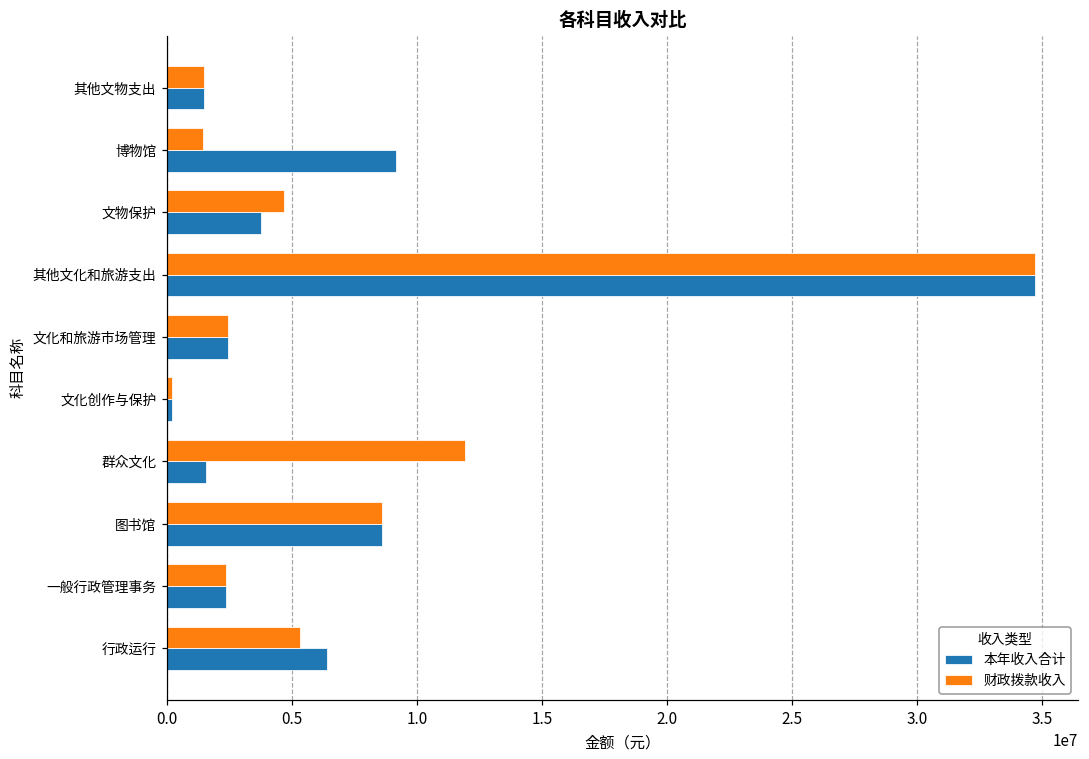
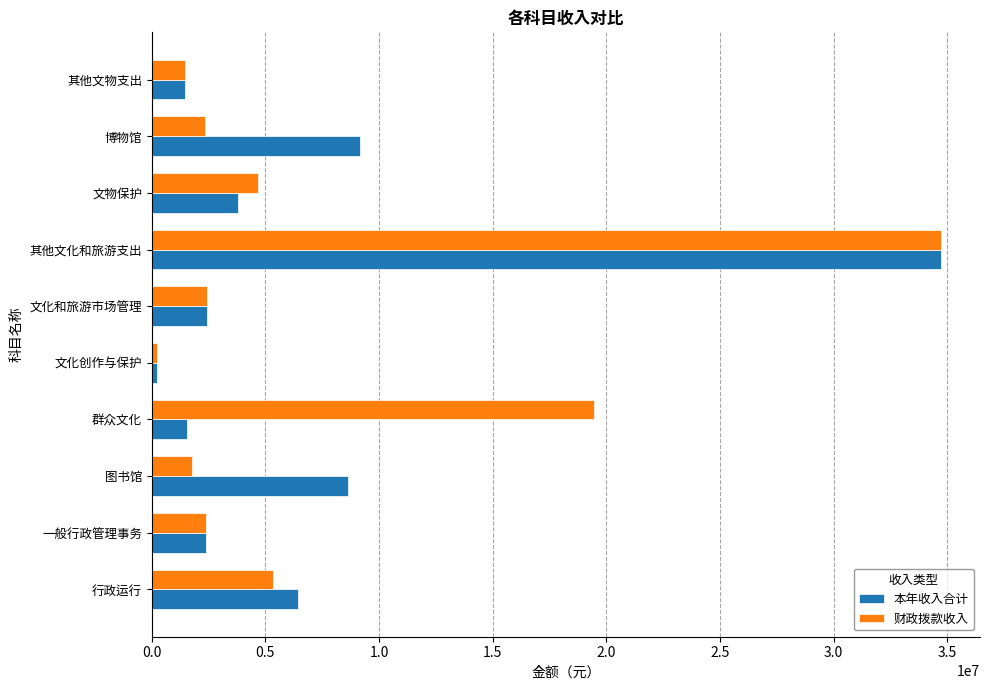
财政拨款收入, 博物馆: 1400000 -> 2300000
财政拨款收入, 群众文化: 11900000 -> 19500000
财政拨款收入, 图书馆: 8600000 -> 1800000
